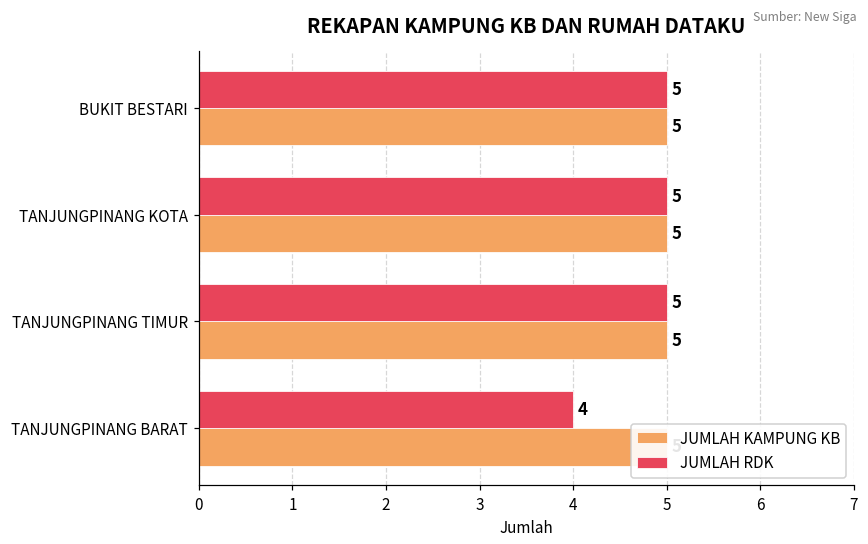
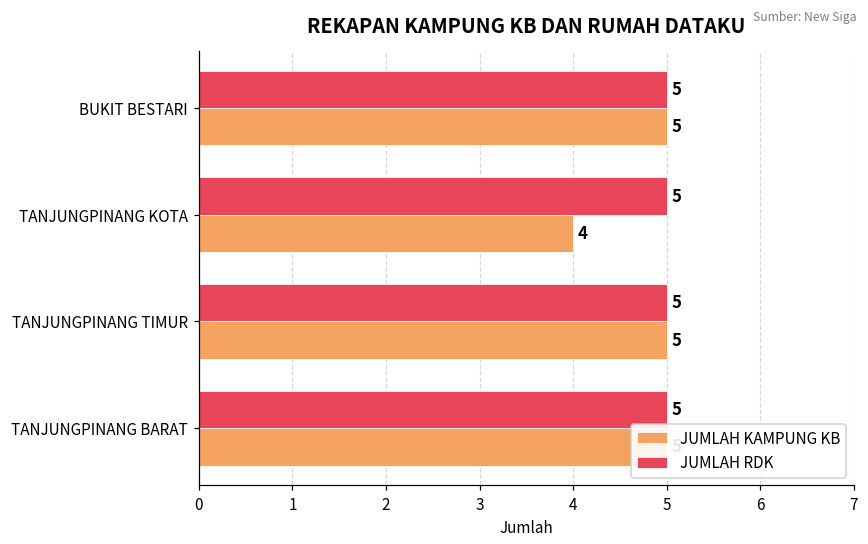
JUMLAH KAMPUNG KB, TANJUNGPINANG KOTA: 5 -> 4
JUMLAH RDK, TANJUNGPINANG BARAT: 4 -> 5
